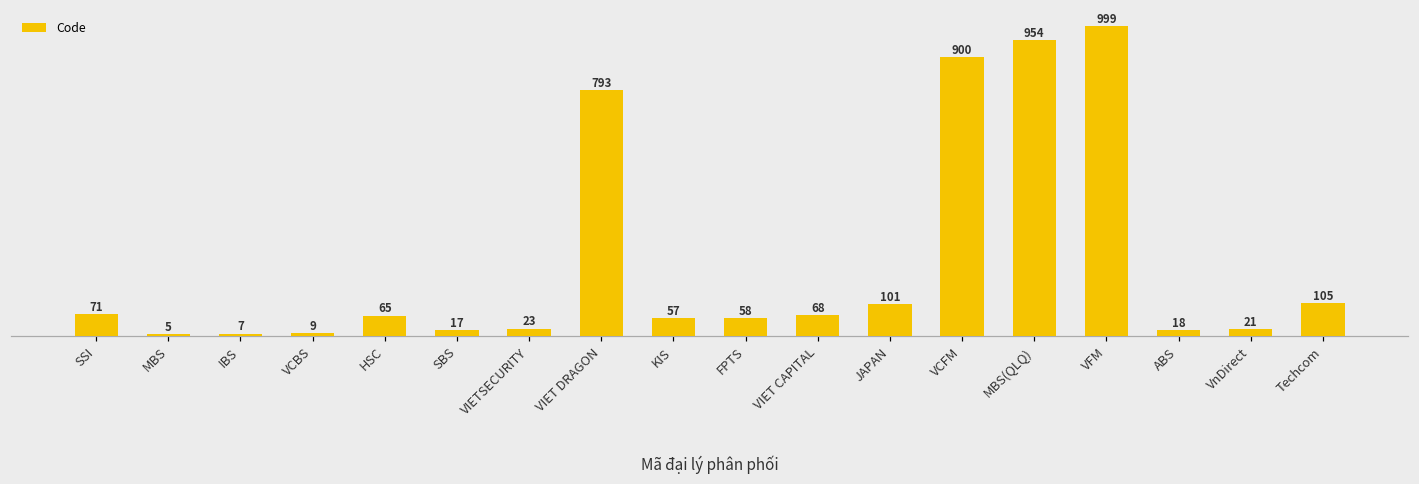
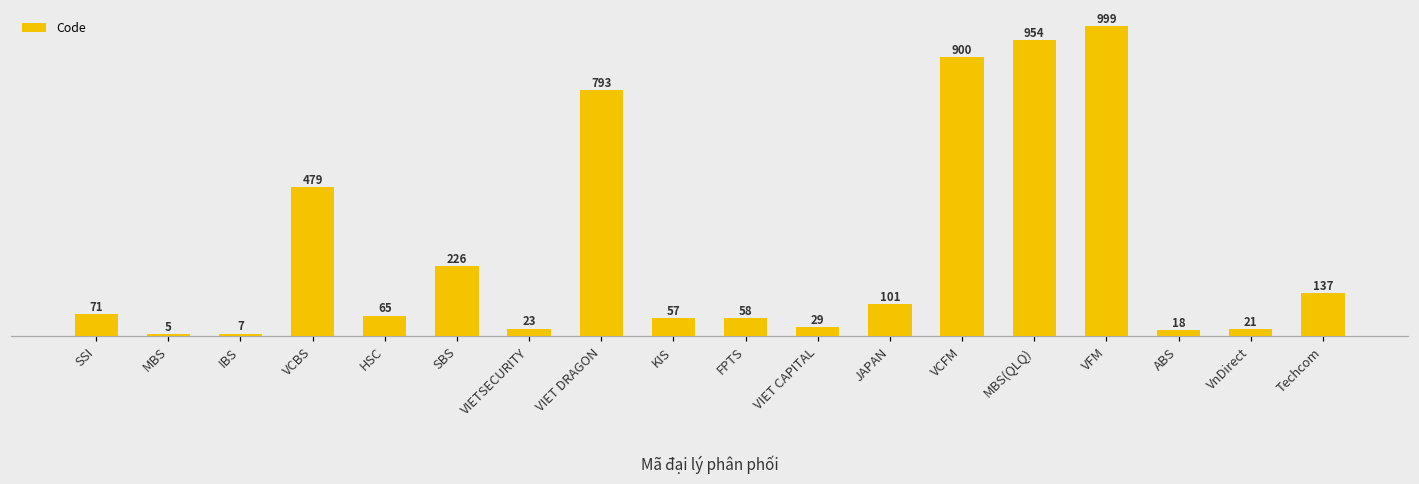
VCBS: 9 -> 479
SBS: 17 -> 226
VIET CAPITAL: 68 -> 29
Techcom: 105 -> 137
